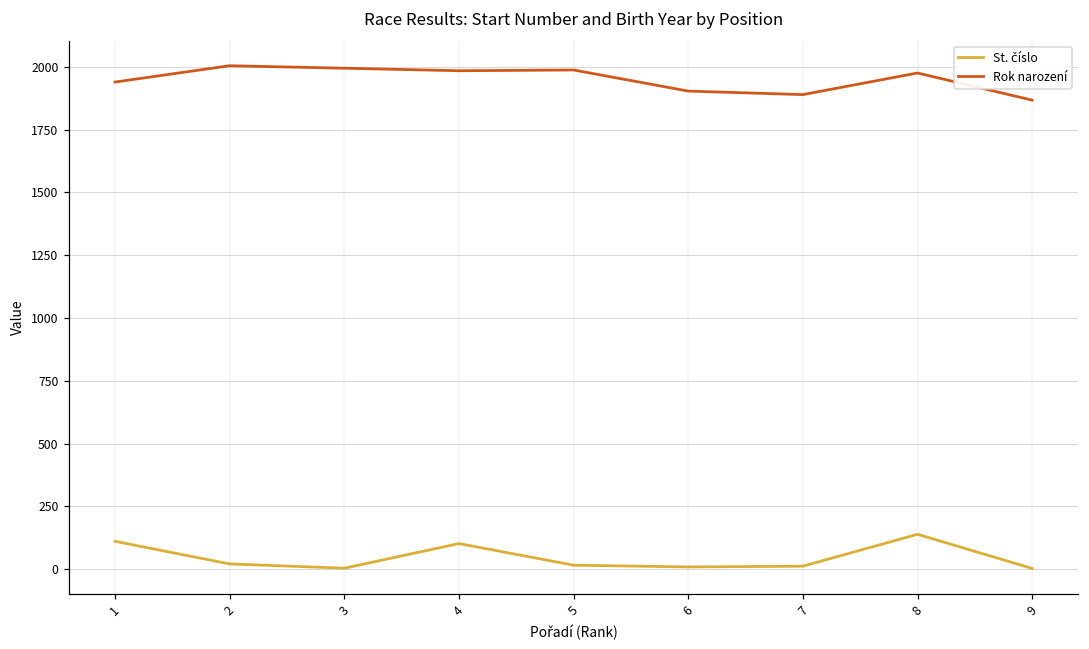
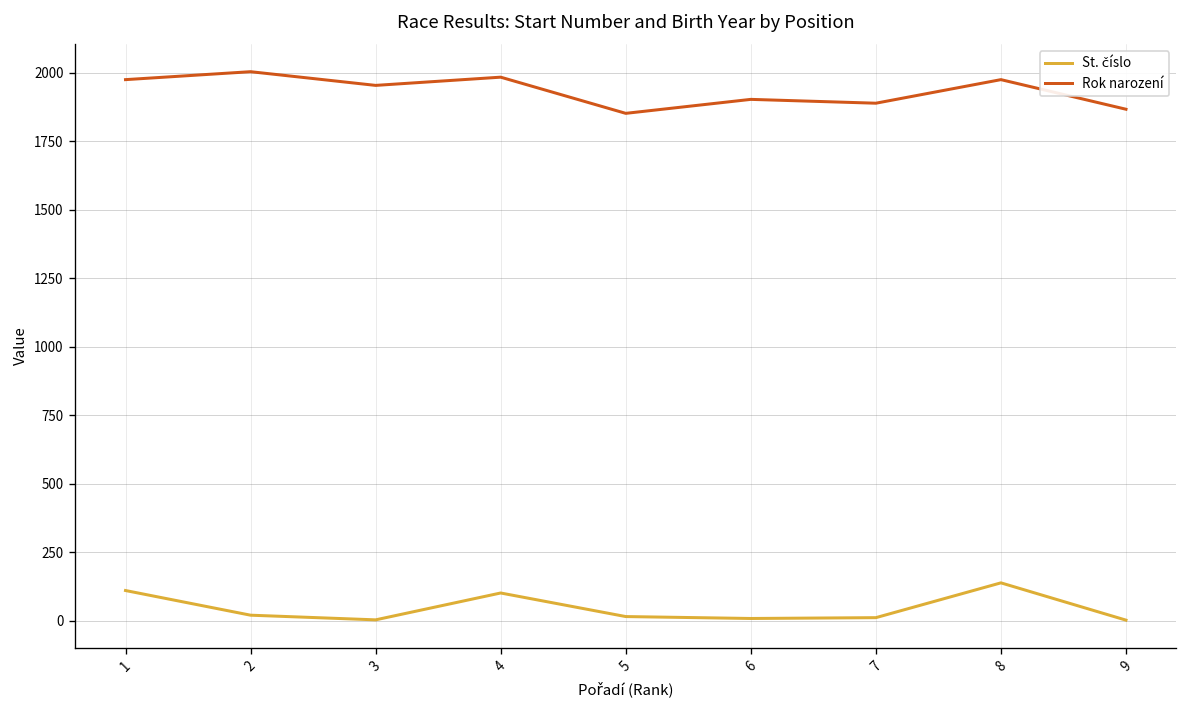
Rok narození, 1: 1940 -> 1980
Rok narození, 3: 1990 -> 1950
Rok narození, 5: 1990 -> 1850
